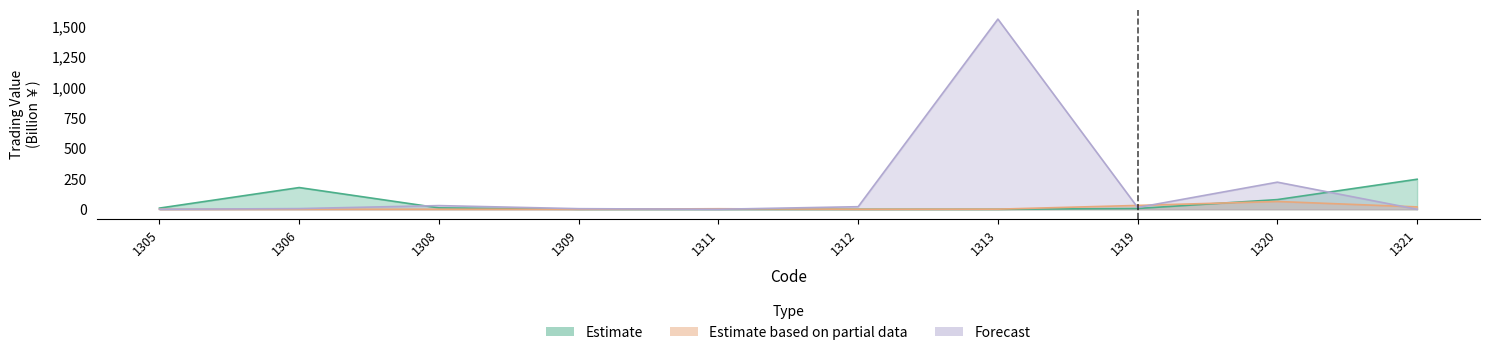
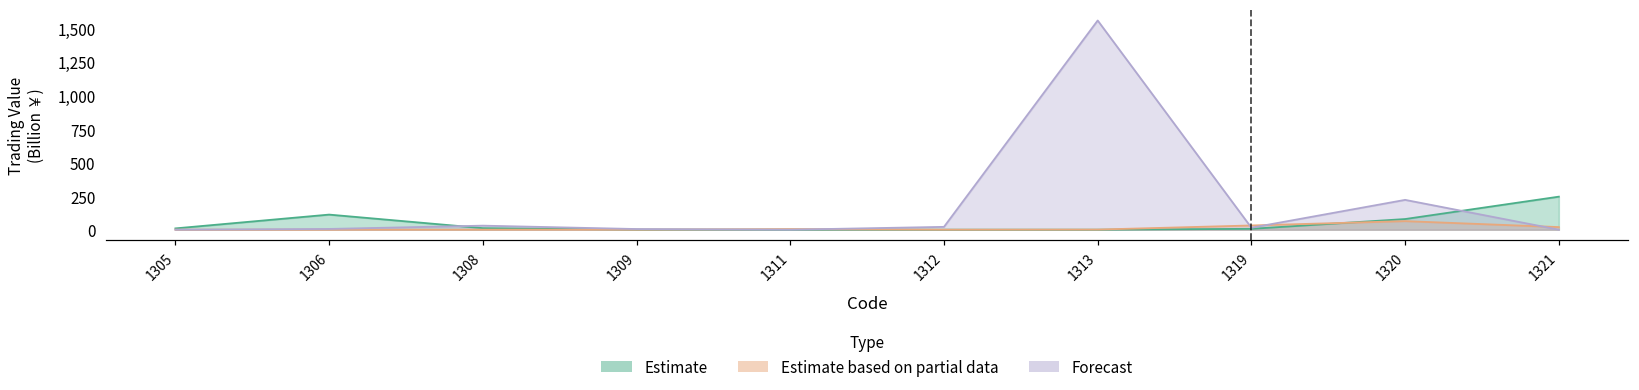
Estimate, 1306: 180 -> 110
